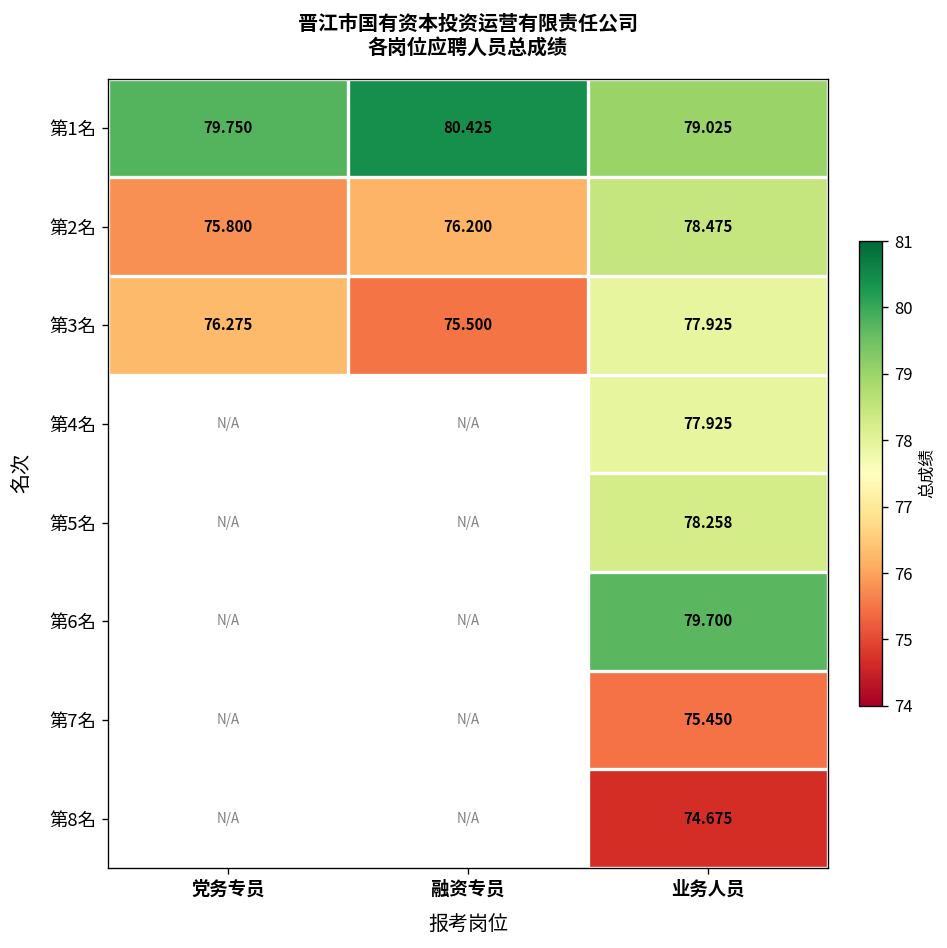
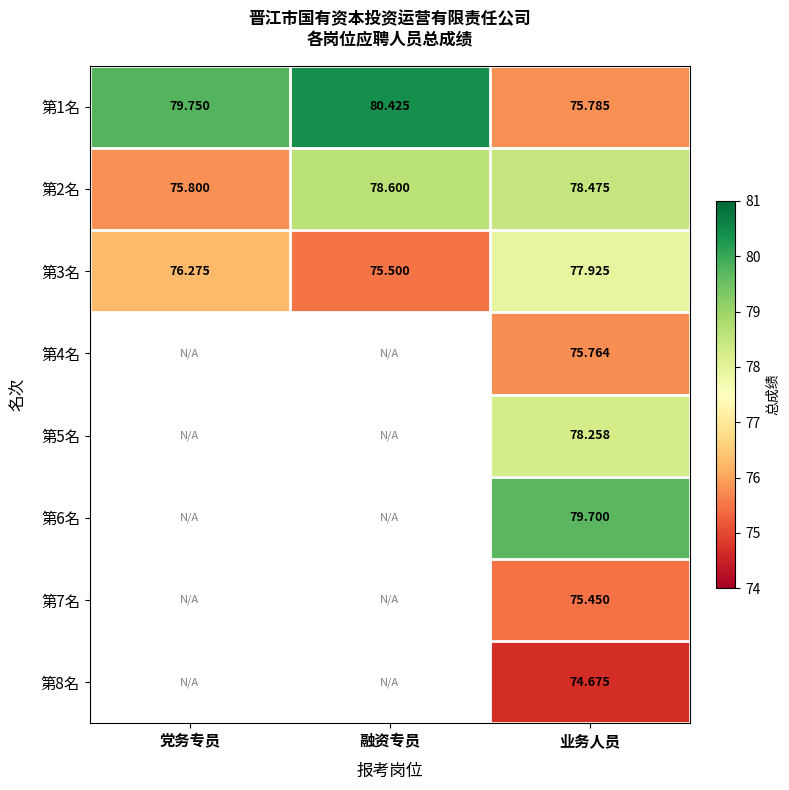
第1名, 业务人员: 79.025 -> 75.785
第2名, 融资专员: 76.200 -> 78.600
第4名, 业务人员: 77.925 -> 75.764
